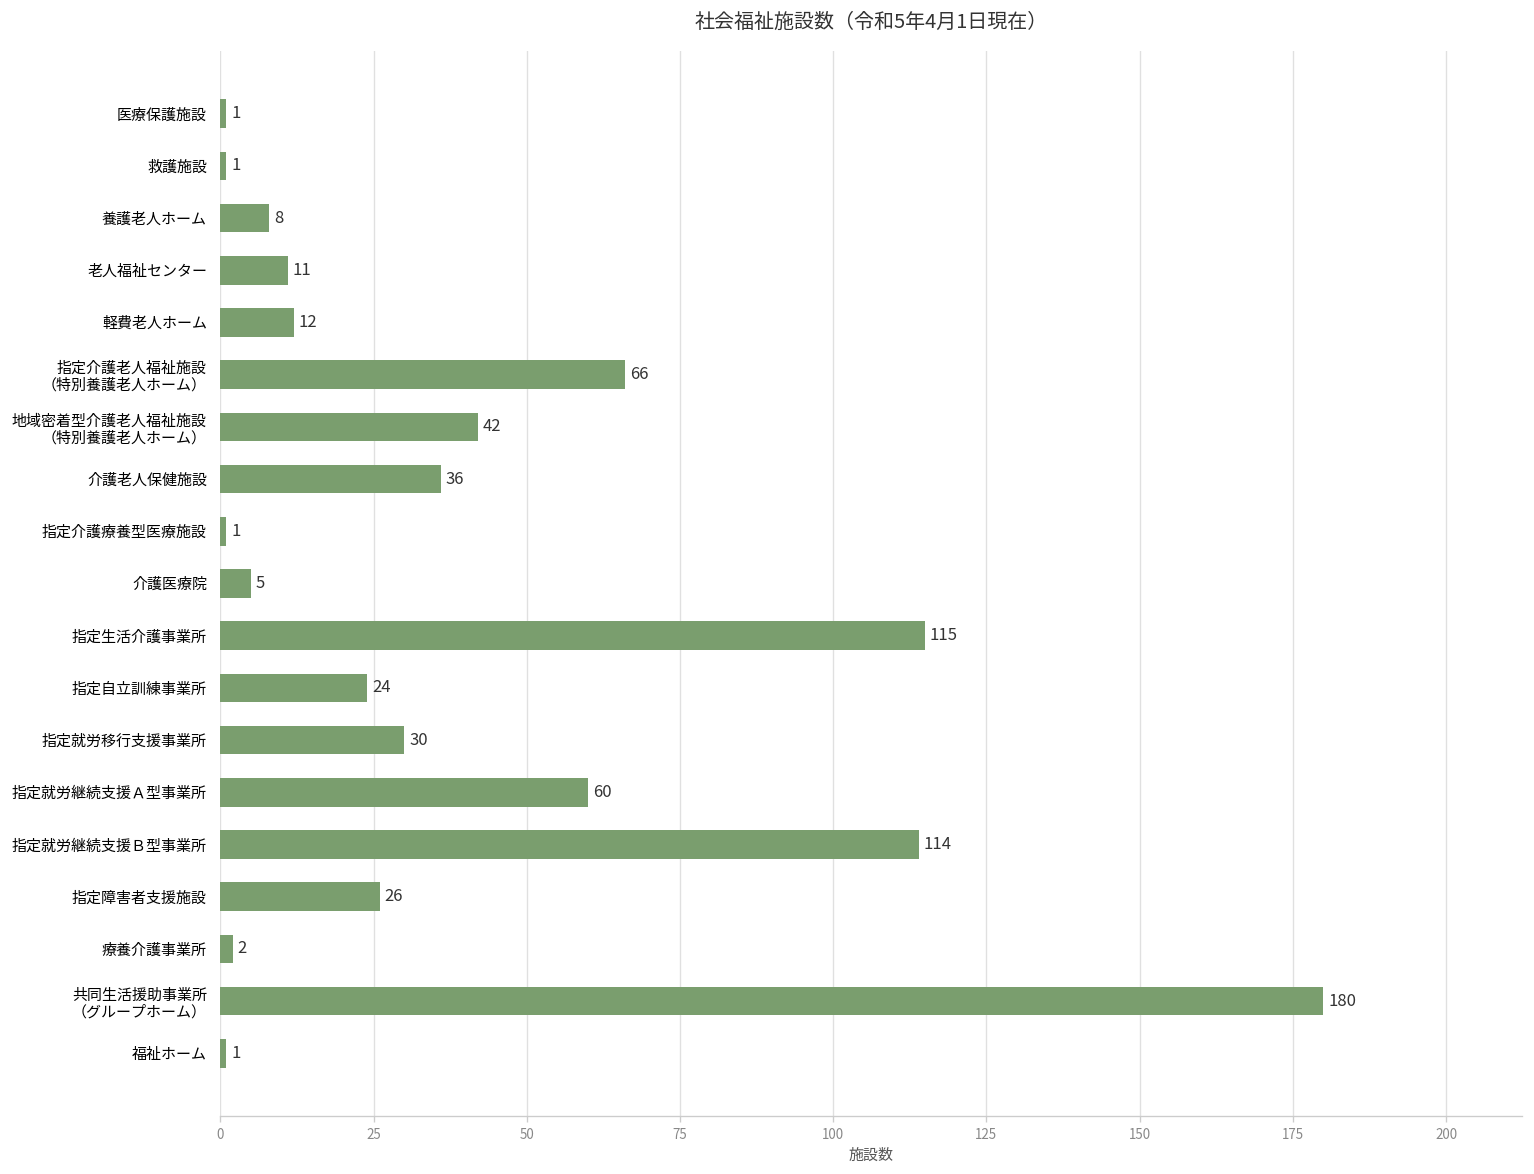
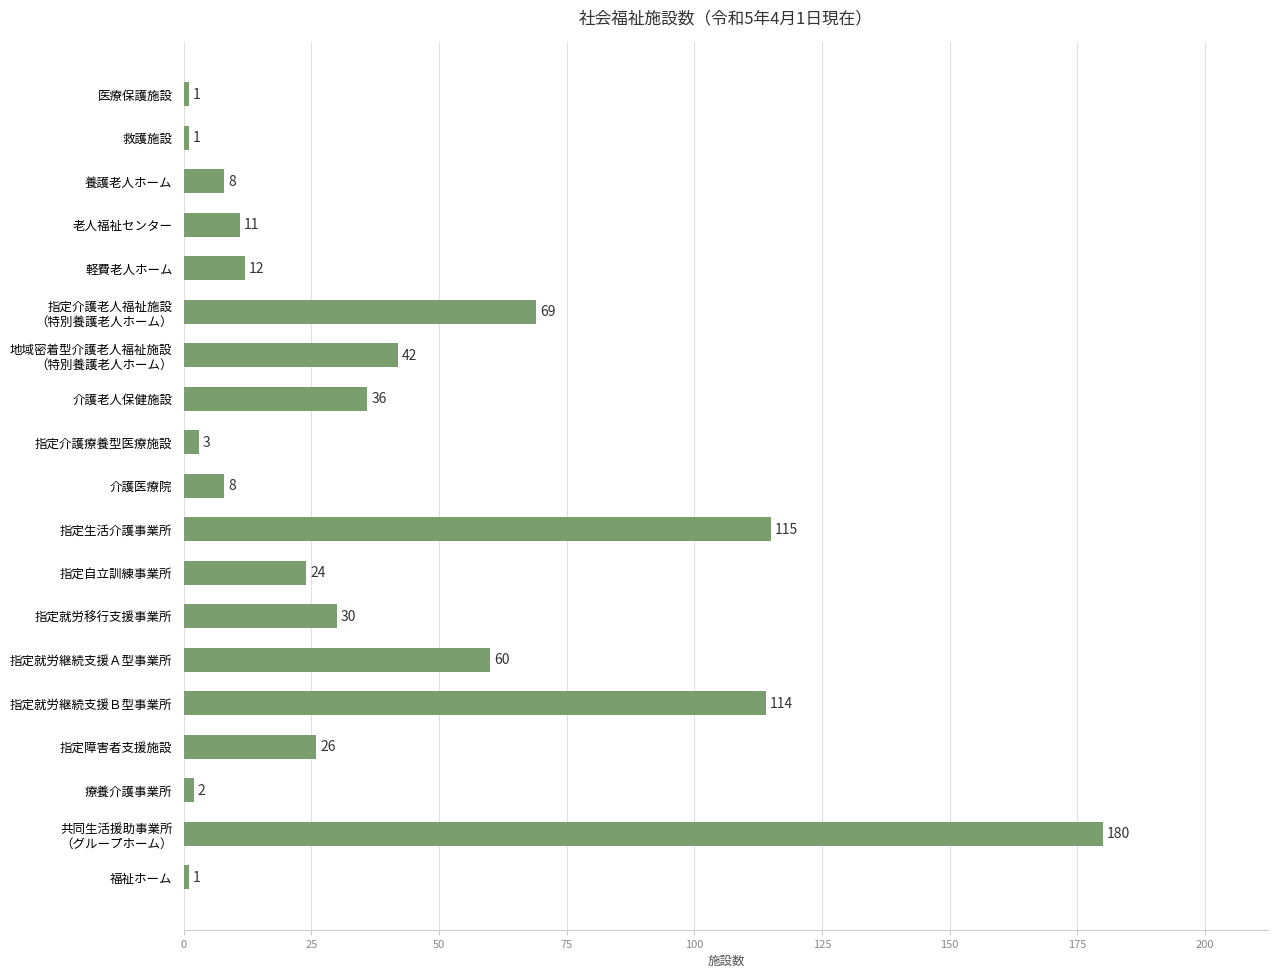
指定介護老人福祉施設 （特別養護老人ホーム）: 66 -> 69
指定介護療養型医療施設: 1 -> 3
介護医療院: 5 -> 8
